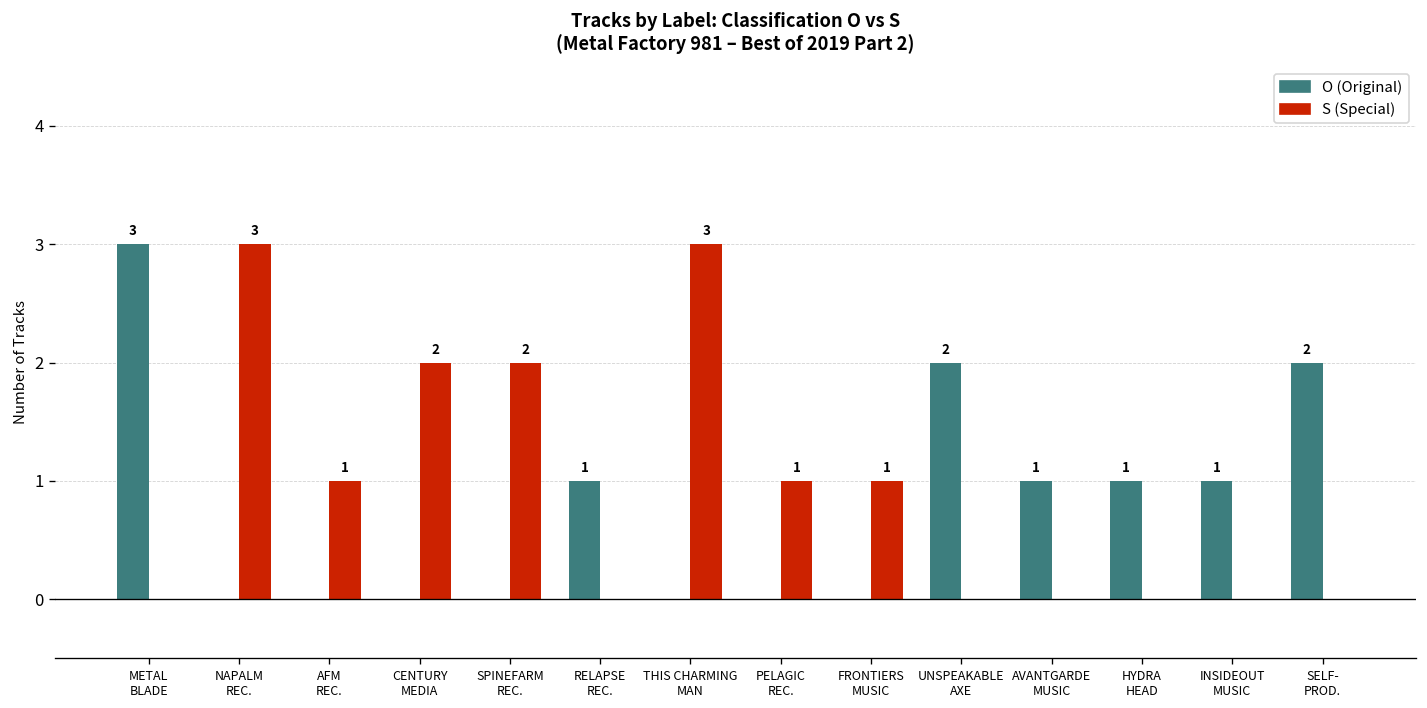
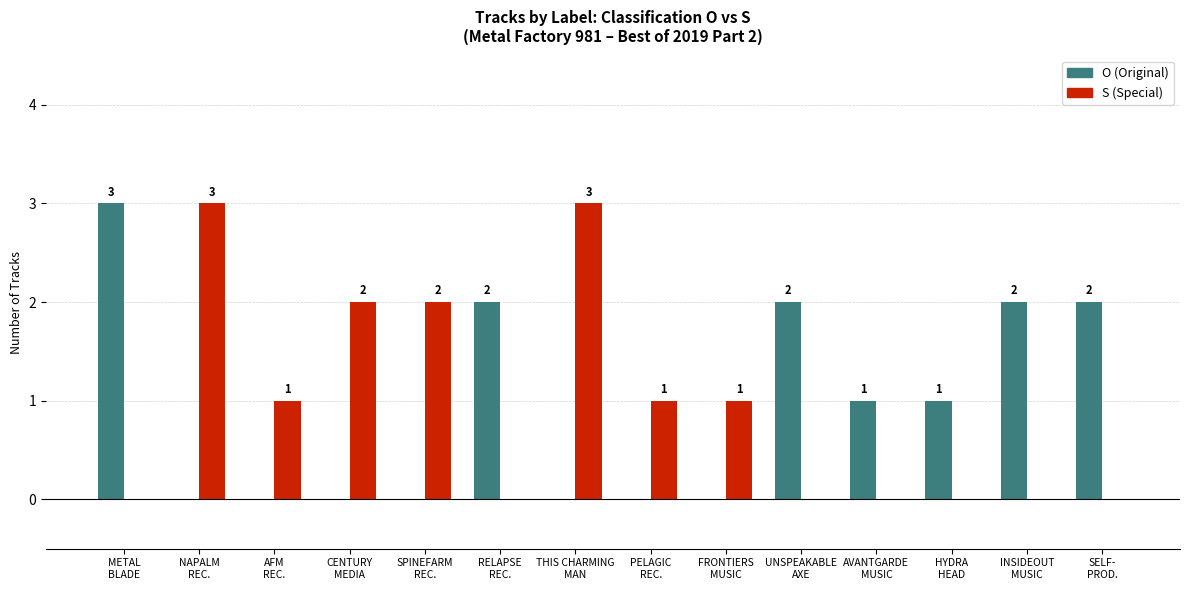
O (Original), RELAPSE REC.: 1 -> 2
O (Original), INSIDEOUT MUSIC: 1 -> 2
